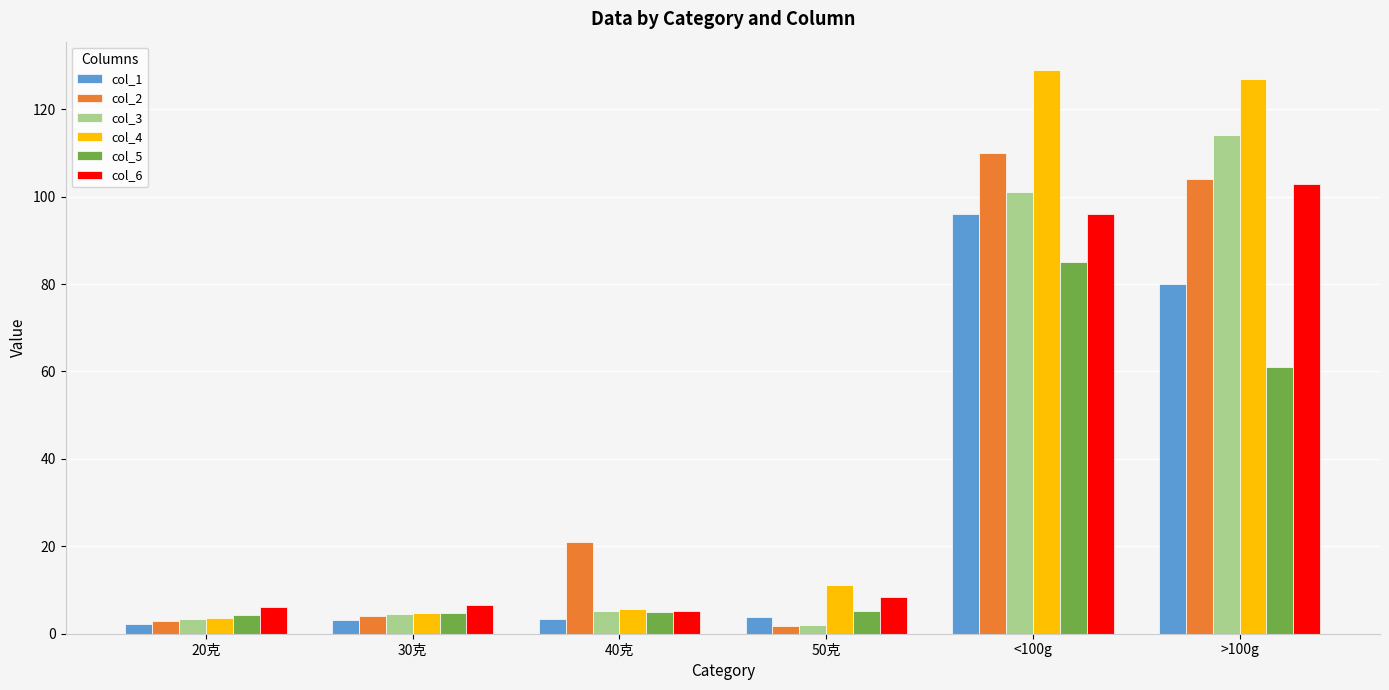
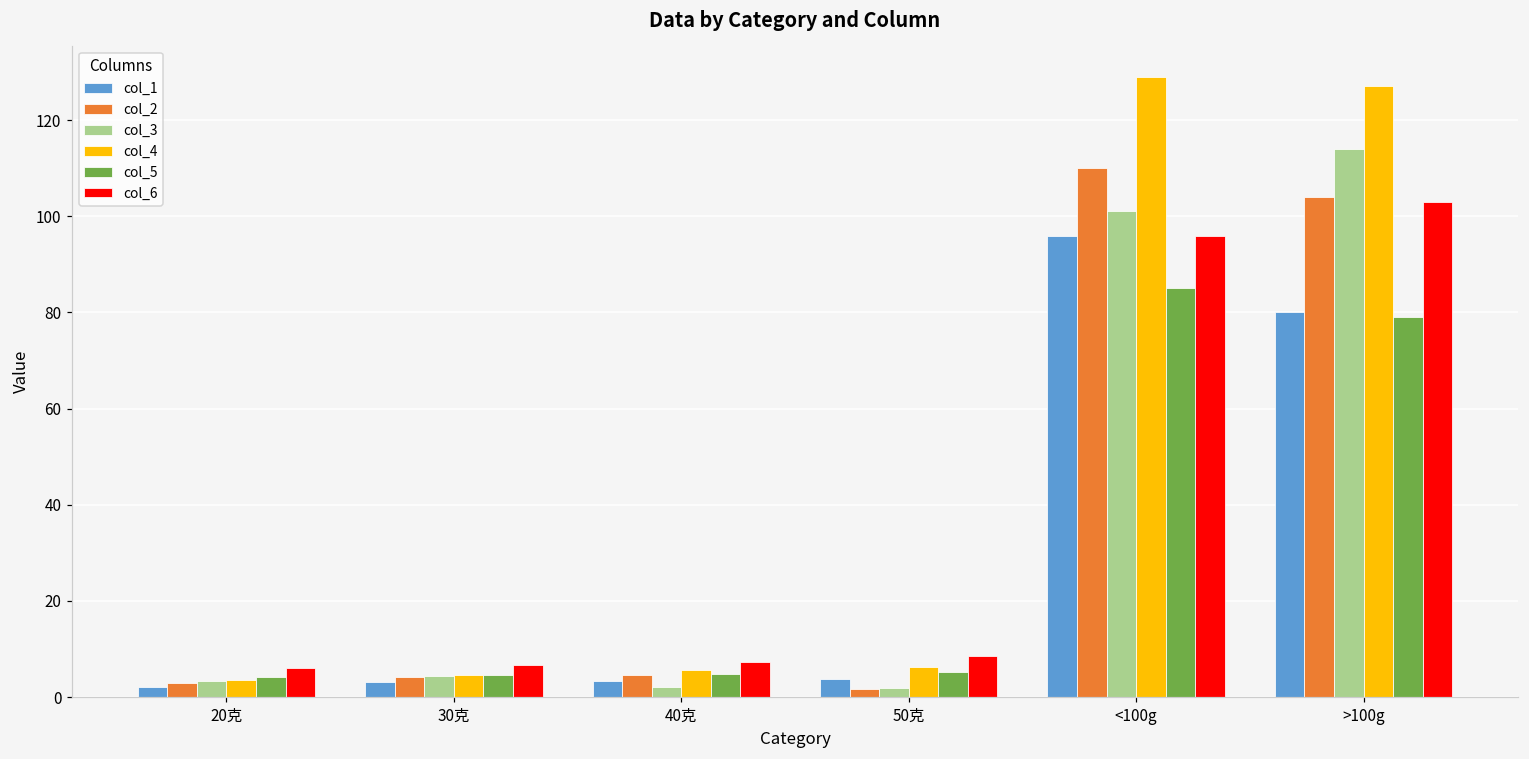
col_2, 40克: 21 -> 5
col_3, 40克: 5 -> 2
col_6, 40克: 5 -> 7
col_4, 50克: 11 -> 6
col_5, >100g: 61 -> 79
